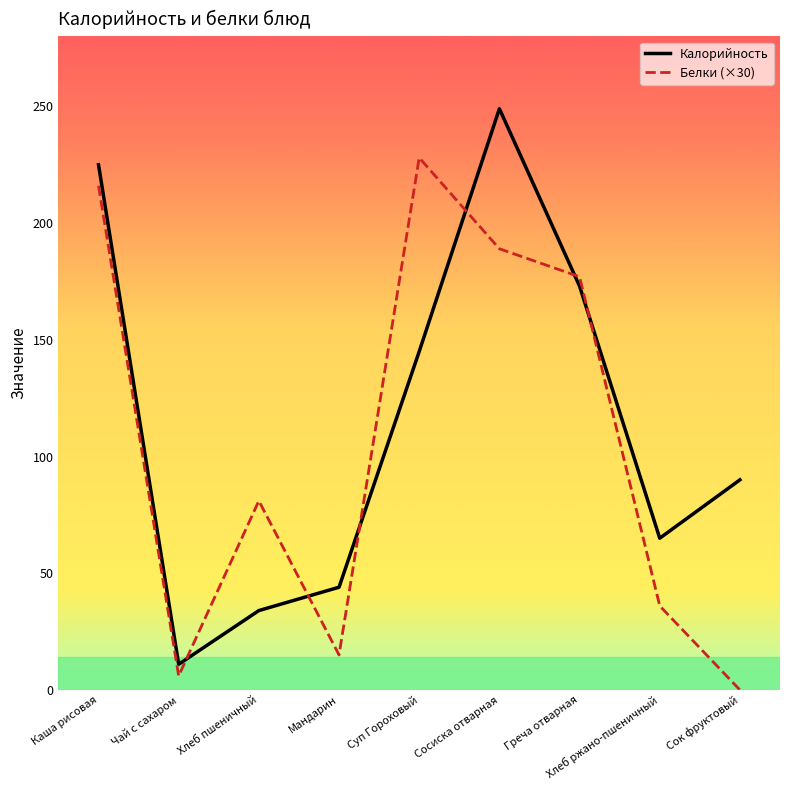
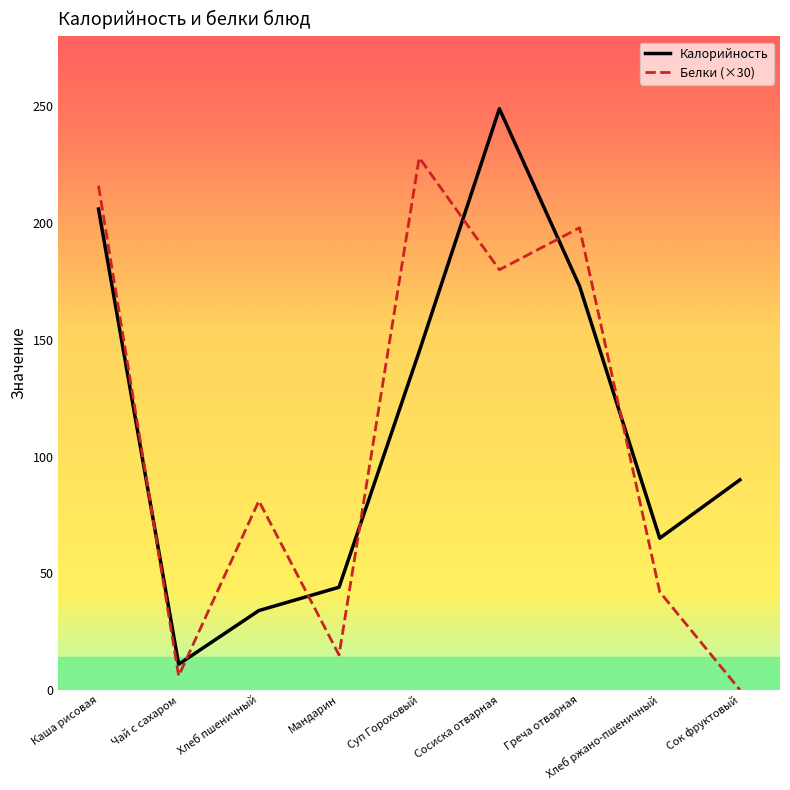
Калорийность, Каша рисовая: 225 -> 206
Белки (×30), Сосиска отварная: 189 -> 180
Белки (×30), Греча отварная: 177 -> 198
Белки (×30), Хлеб ржано-пшеничный: 36 -> 42
